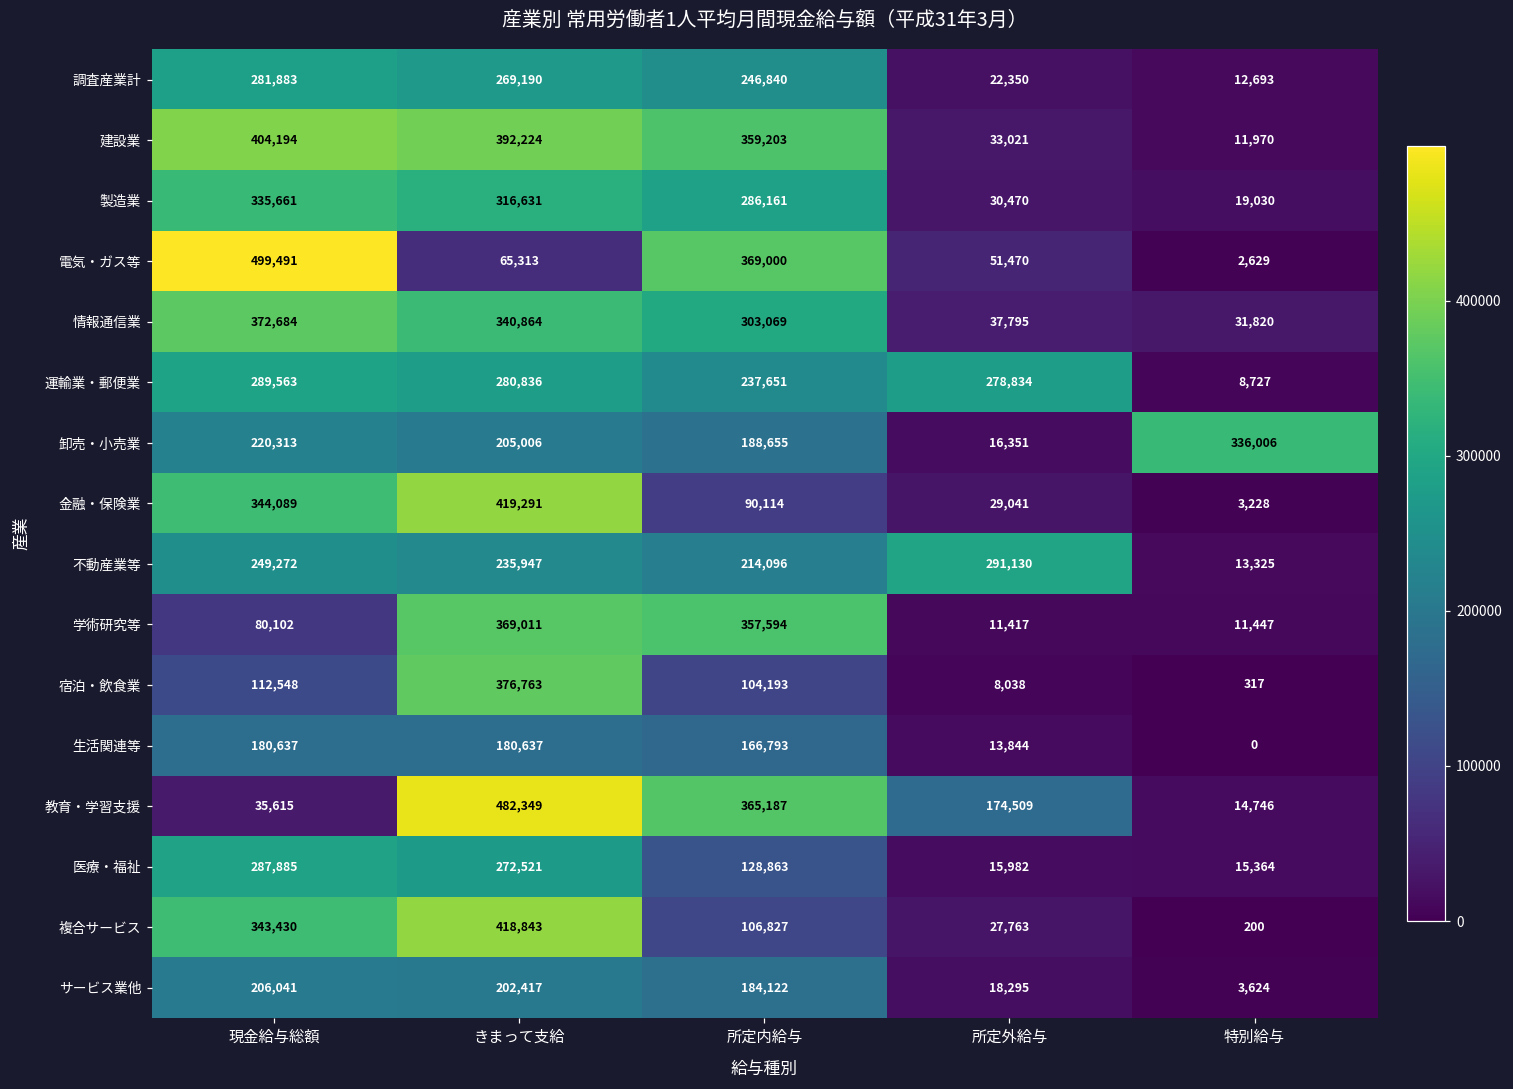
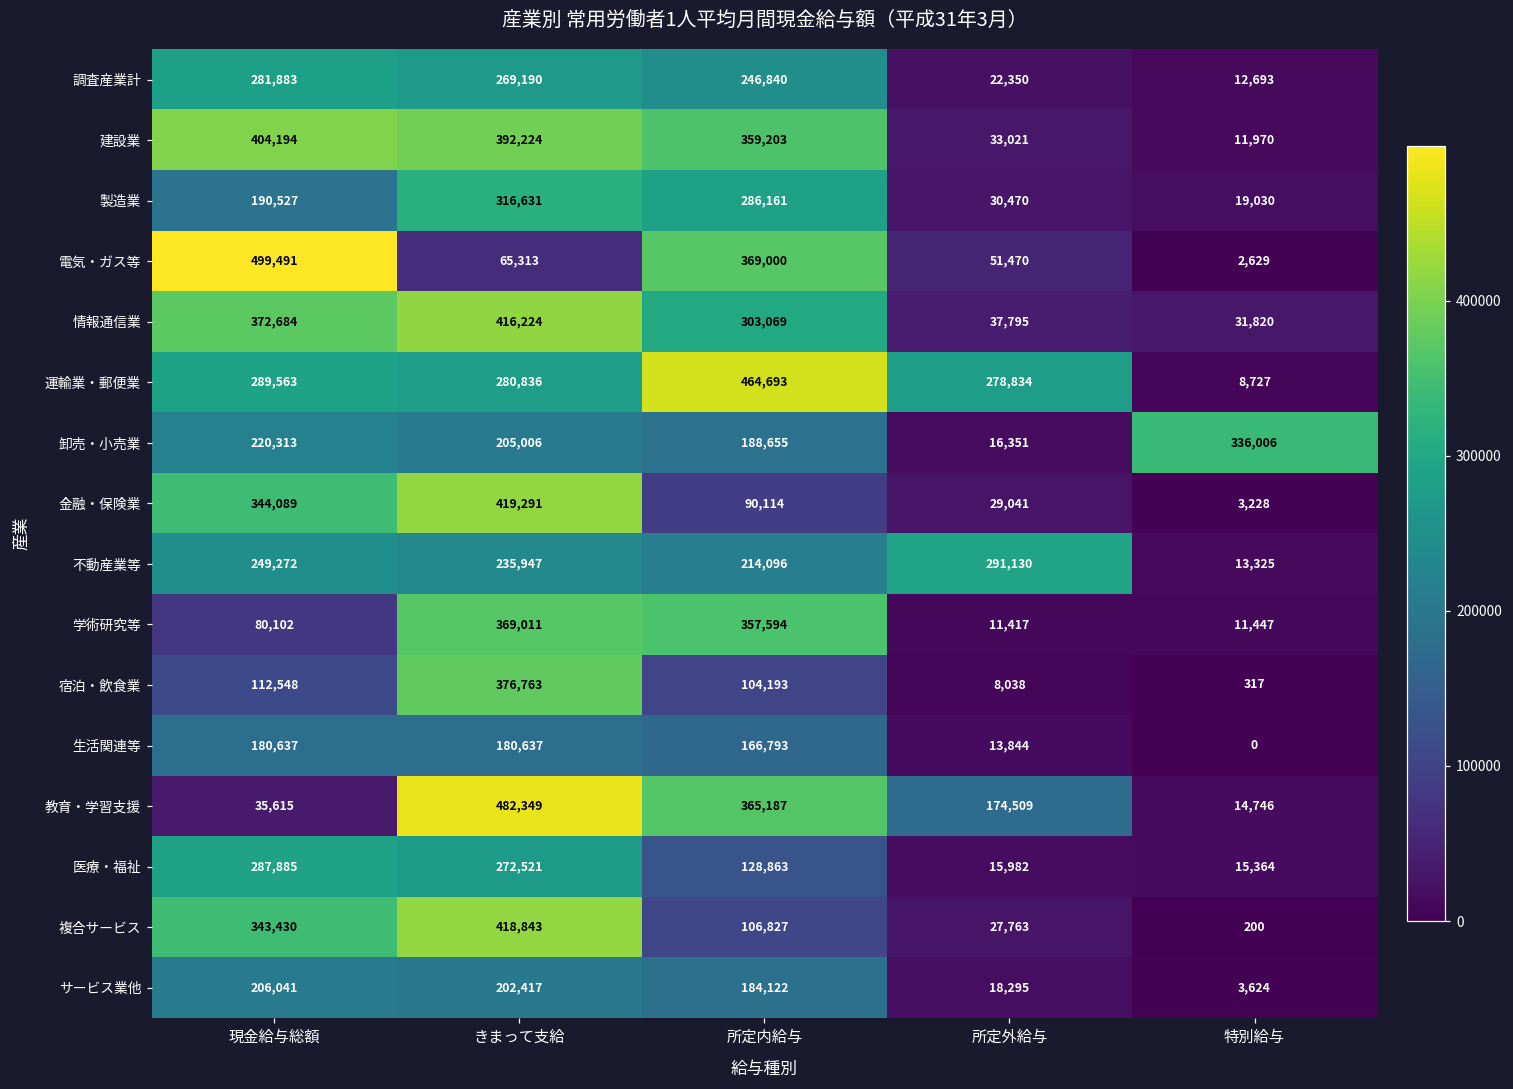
製造業, 現金給与総額: 335,661 -> 190,527
情報通信業, きまって支給: 340,864 -> 416,224
運輸業・郵便業, 所定内給与: 237,651 -> 464,693
